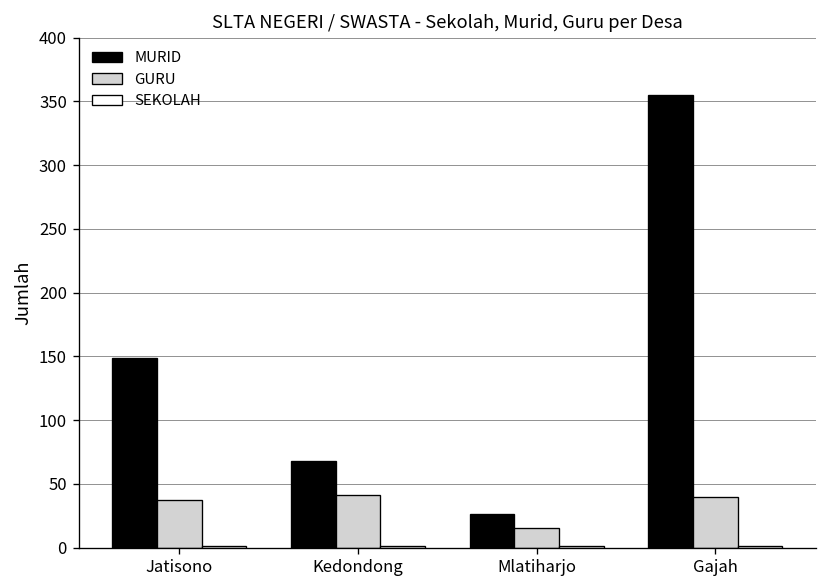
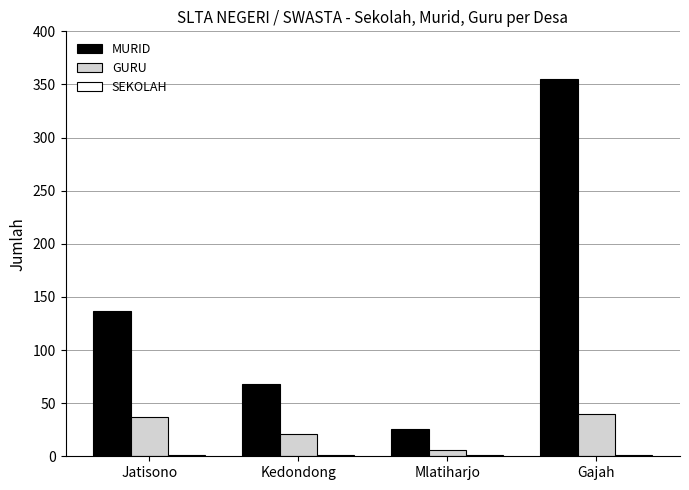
MURID, Jatisono: 149 -> 137
GURU, Kedondong: 41 -> 21
GURU, Mlatiharjo: 15 -> 6
